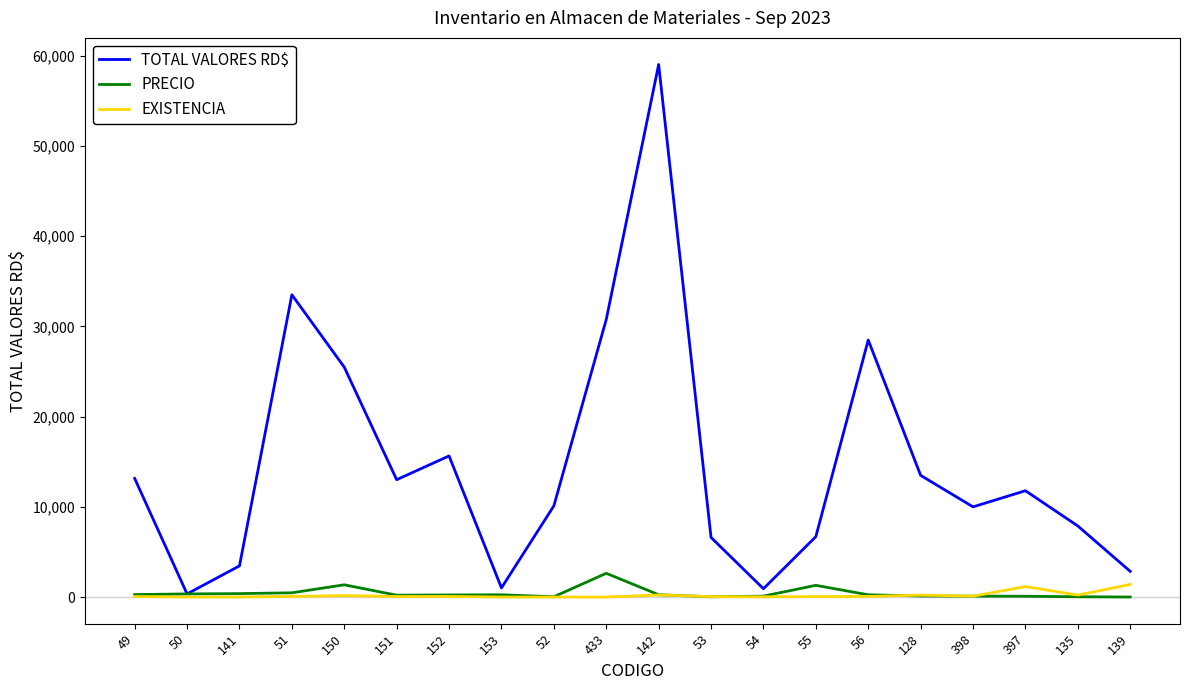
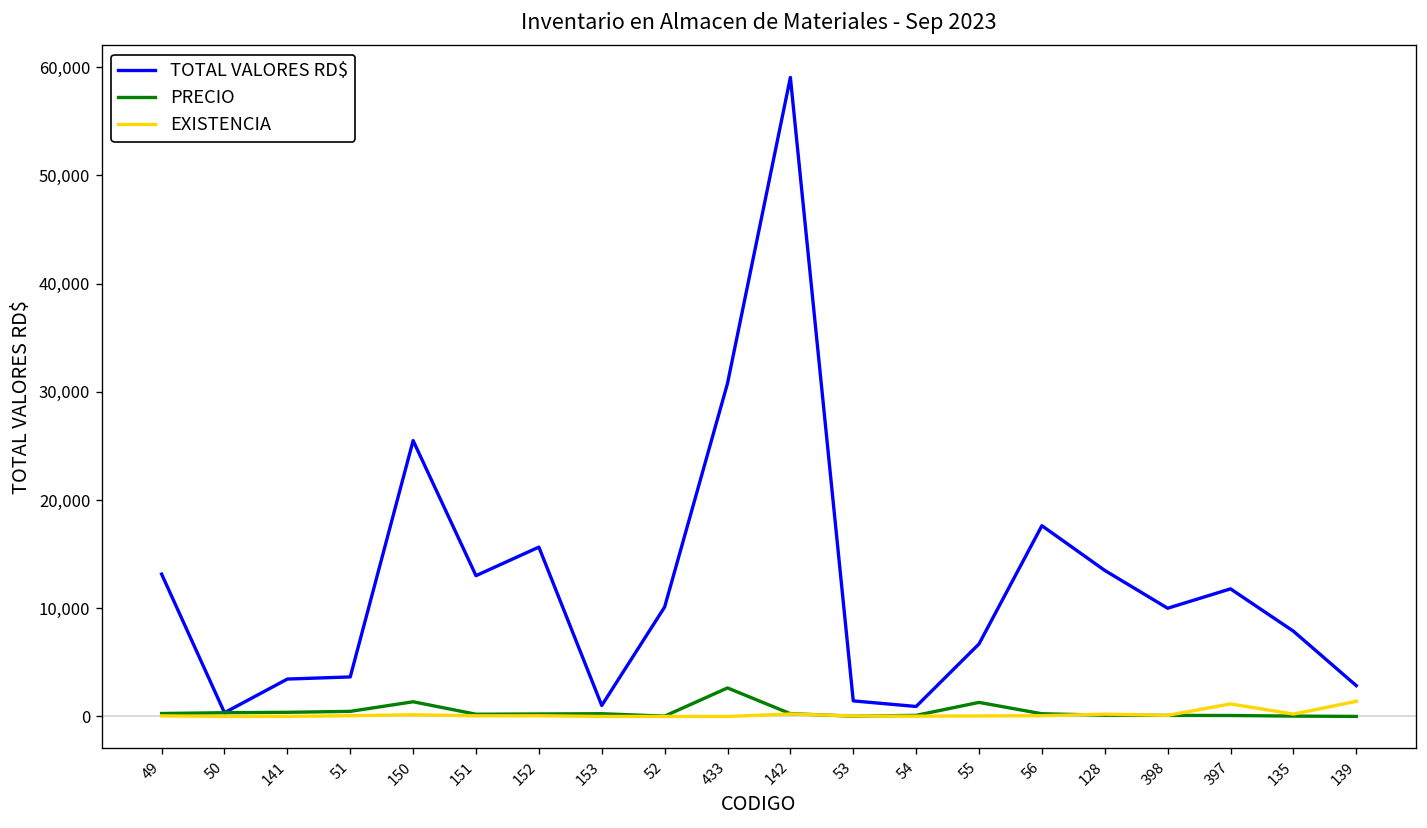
TOTAL VALORES RD$, 51: 34,000 -> 4,000
TOTAL VALORES RD$, 53: 7,000 -> 1,000
TOTAL VALORES RD$, 56: 28,000 -> 18,000
